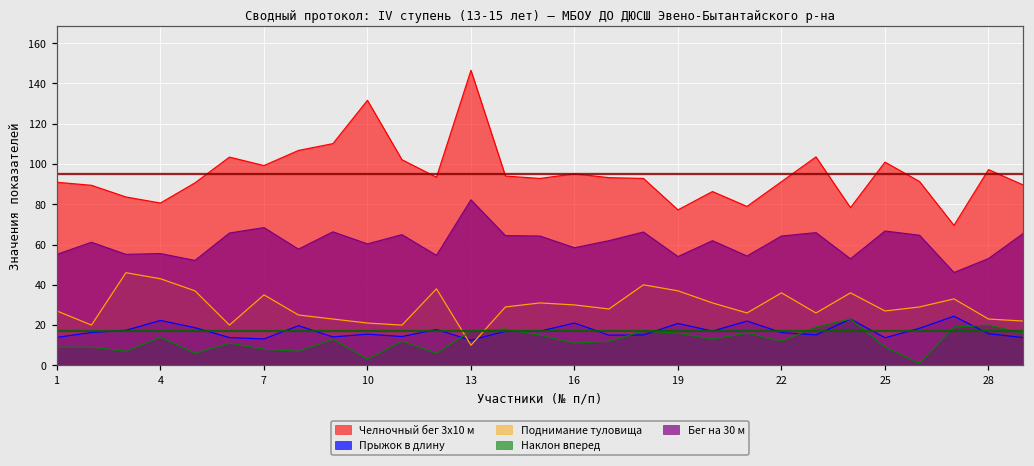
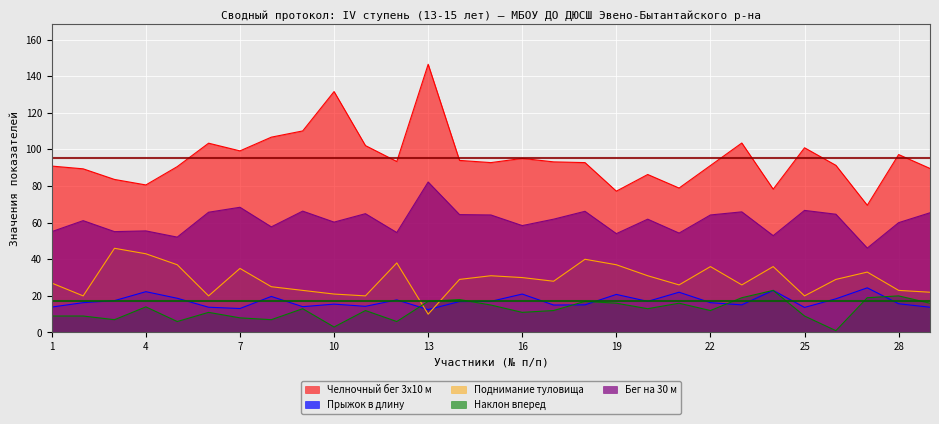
Поднимание туловища, 25: 27 -> 20
Бег на 30 м, 28: 53 -> 60
